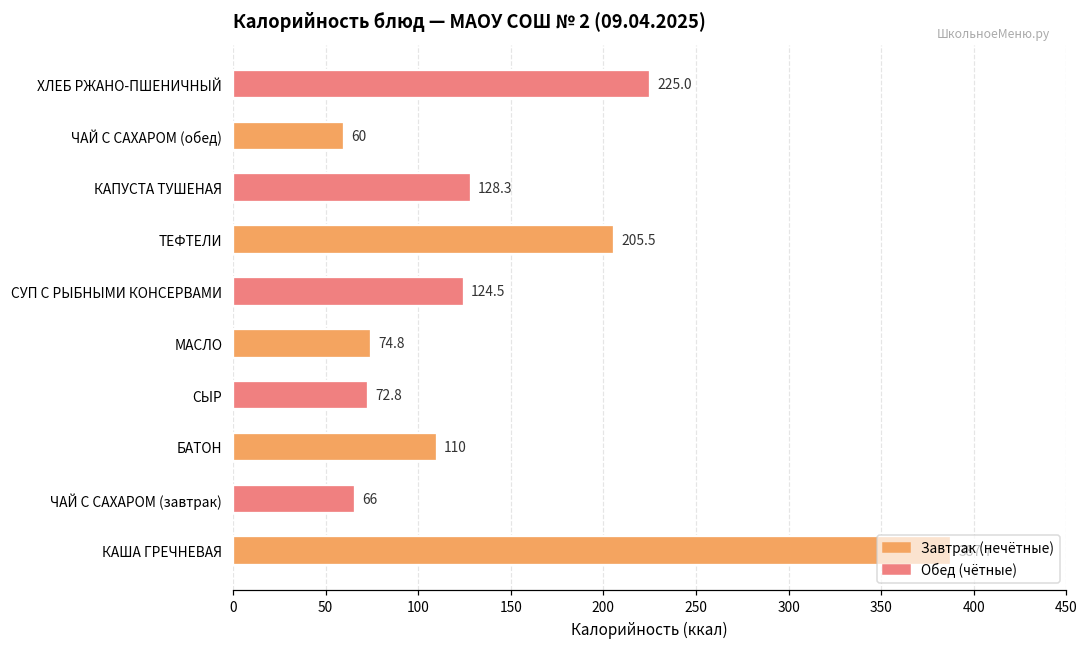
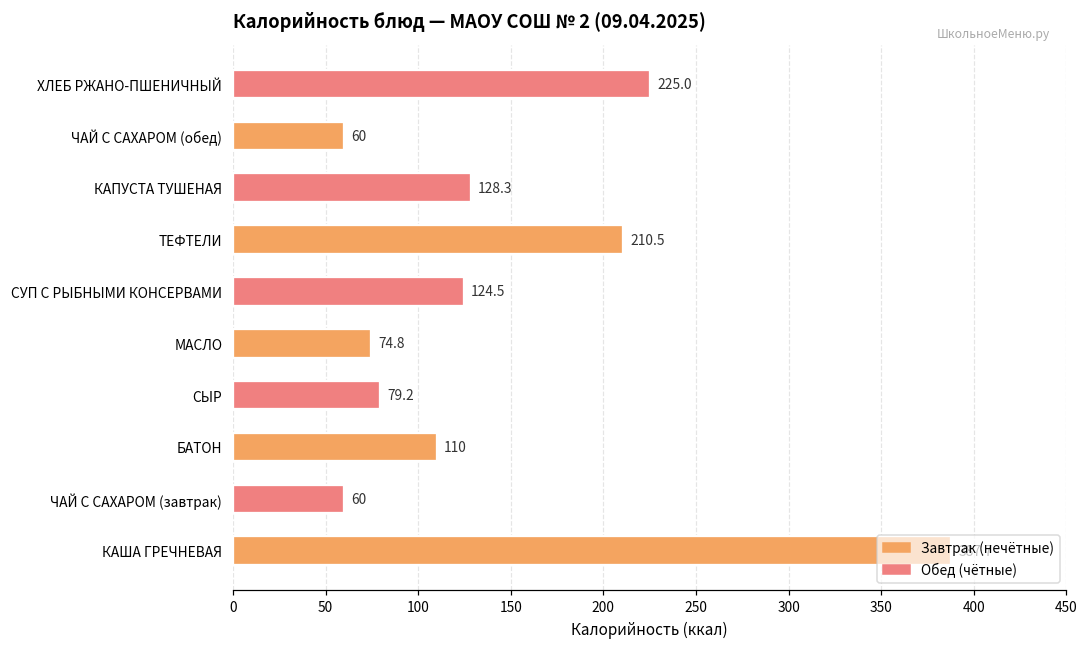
ТЕФТЕЛИ: 205.5 -> 210.5
СЫР: 72.8 -> 79.2
ЧАЙ С САХАРОМ (завтрак): 66 -> 60
